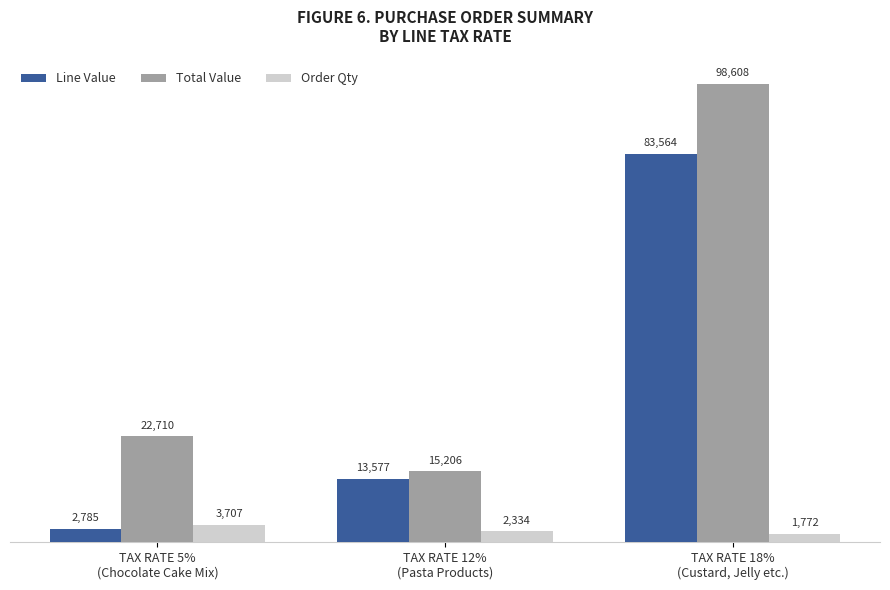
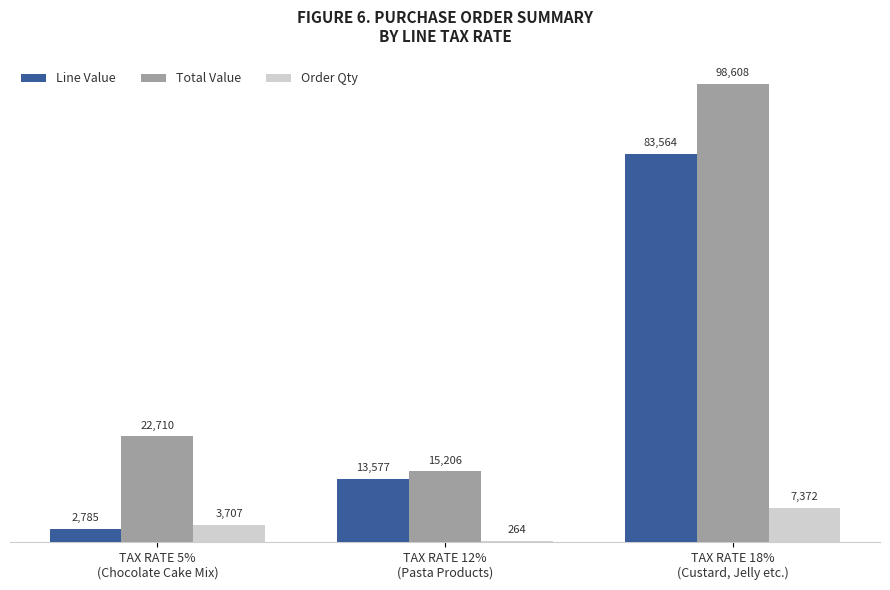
Order Qty, TAX RATE 12% (Pasta Products): 2,334 -> 264
Order Qty, TAX RATE 18% (Custard, Jelly etc.): 1,772 -> 7,372
